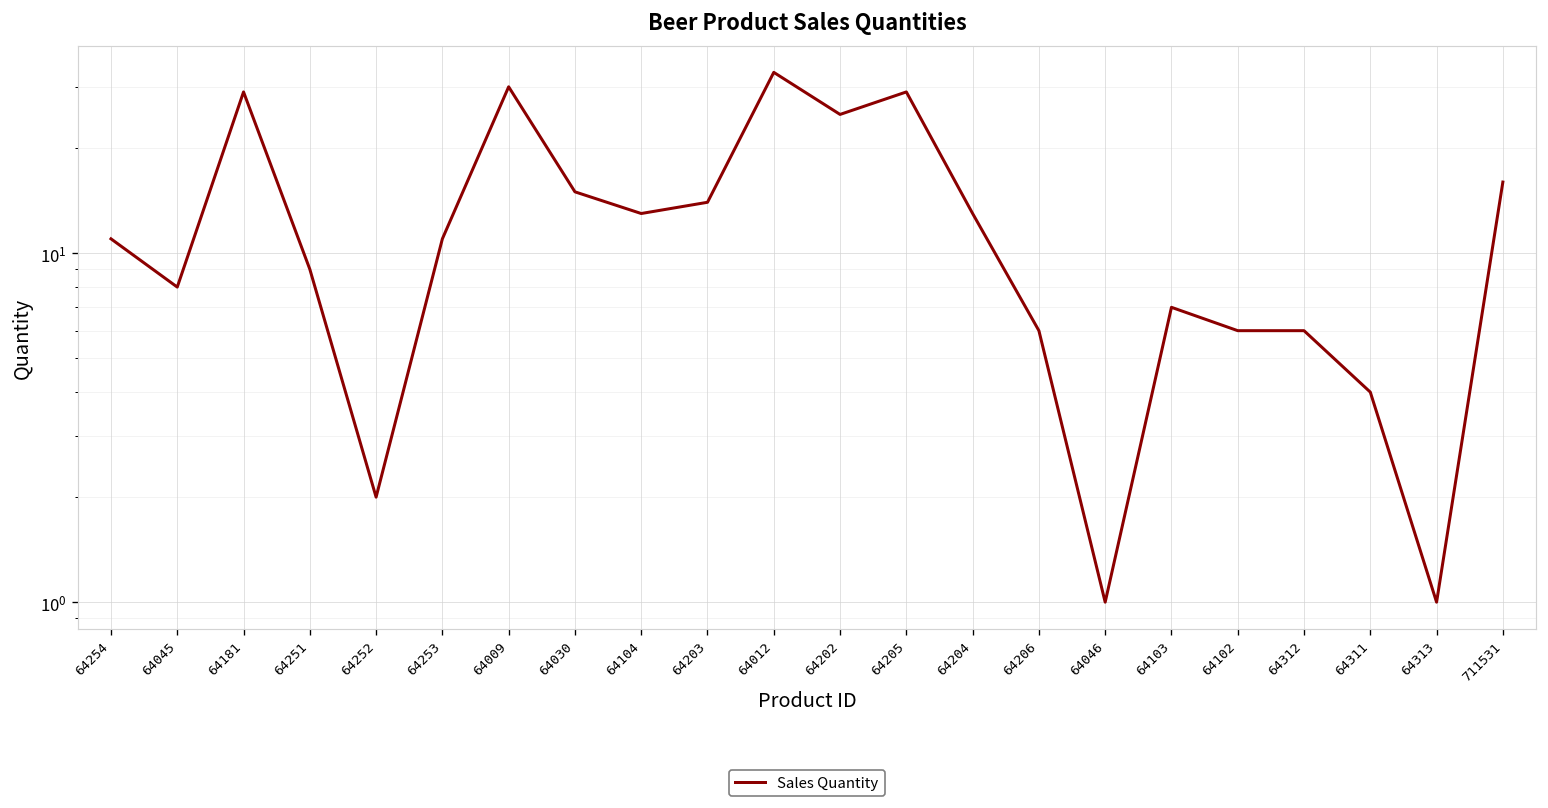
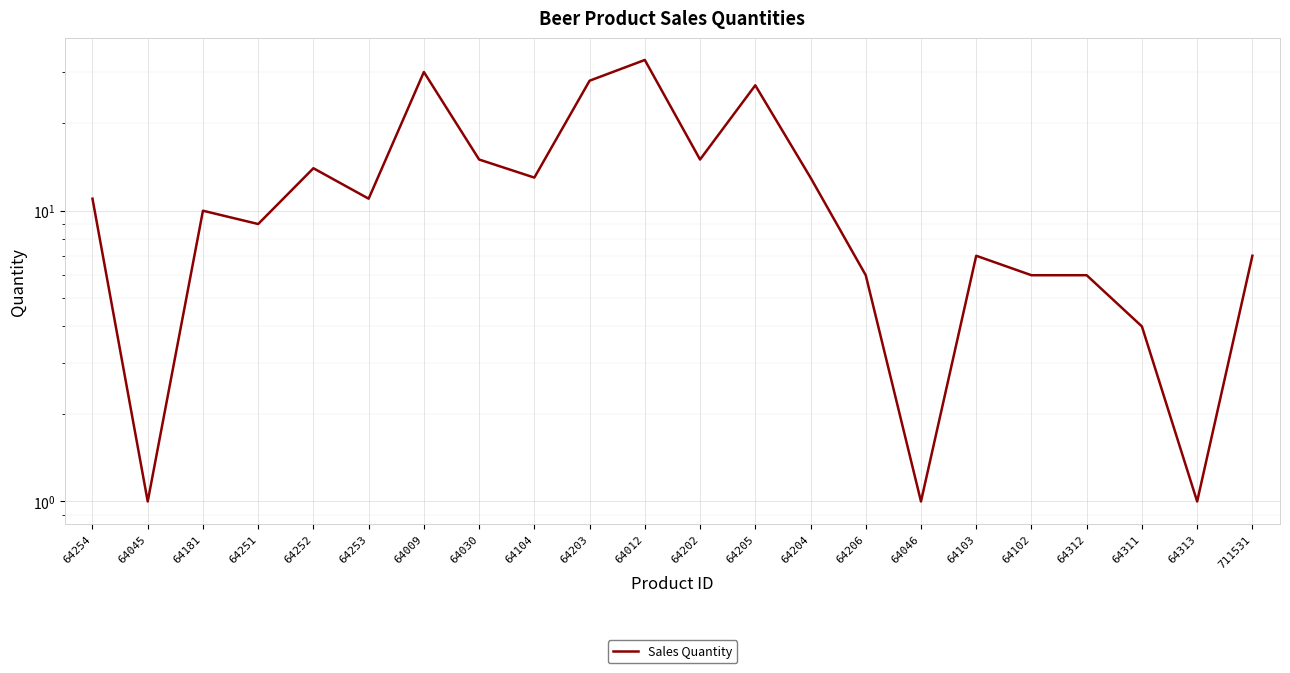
64045: 8 -> 1
64181: 29 -> 10
64252: 2 -> 14
64203: 14 -> 28
64202: 25 -> 15
64205: 29 -> 27
711531: 16 -> 7
